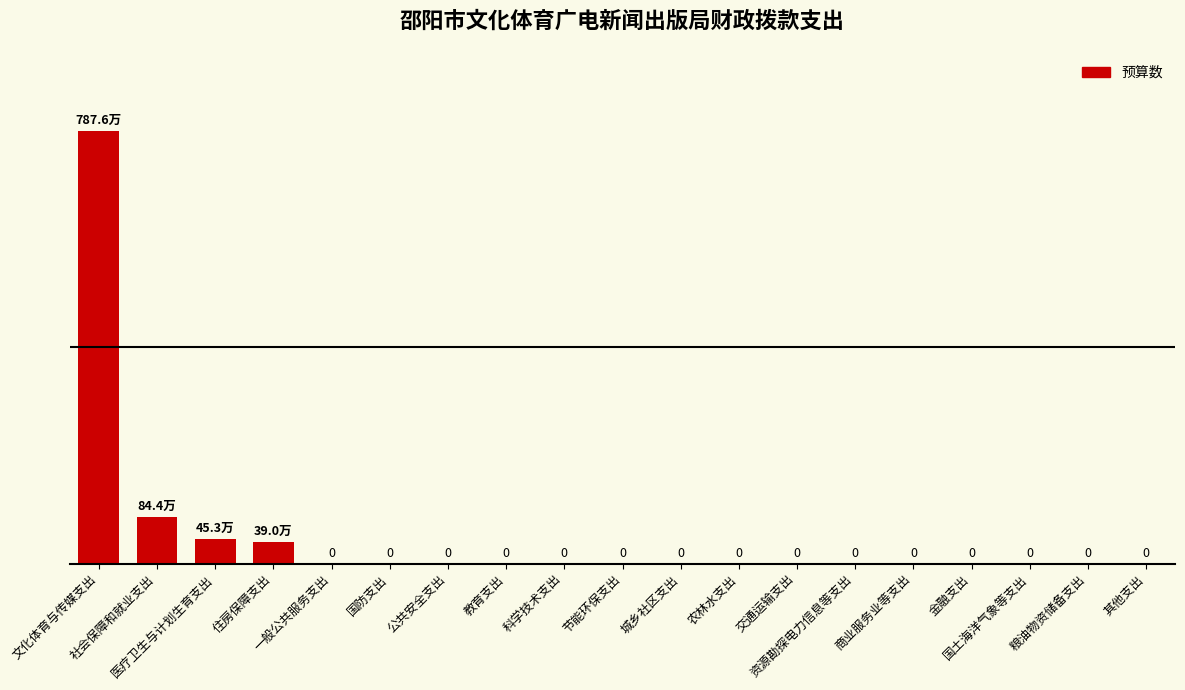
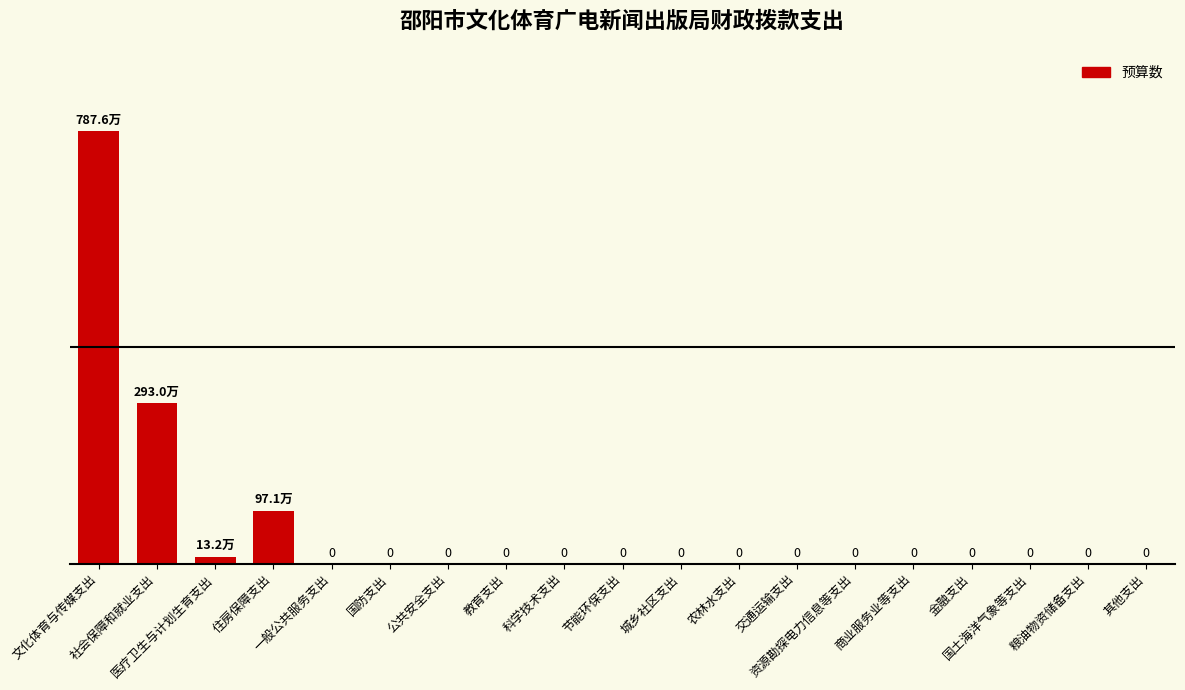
社会保障和就业支出: 84.4万 -> 293.0万
医疗卫生与计划生育支出: 45.3万 -> 13.2万
住房保障支出: 39.0万 -> 97.1万
